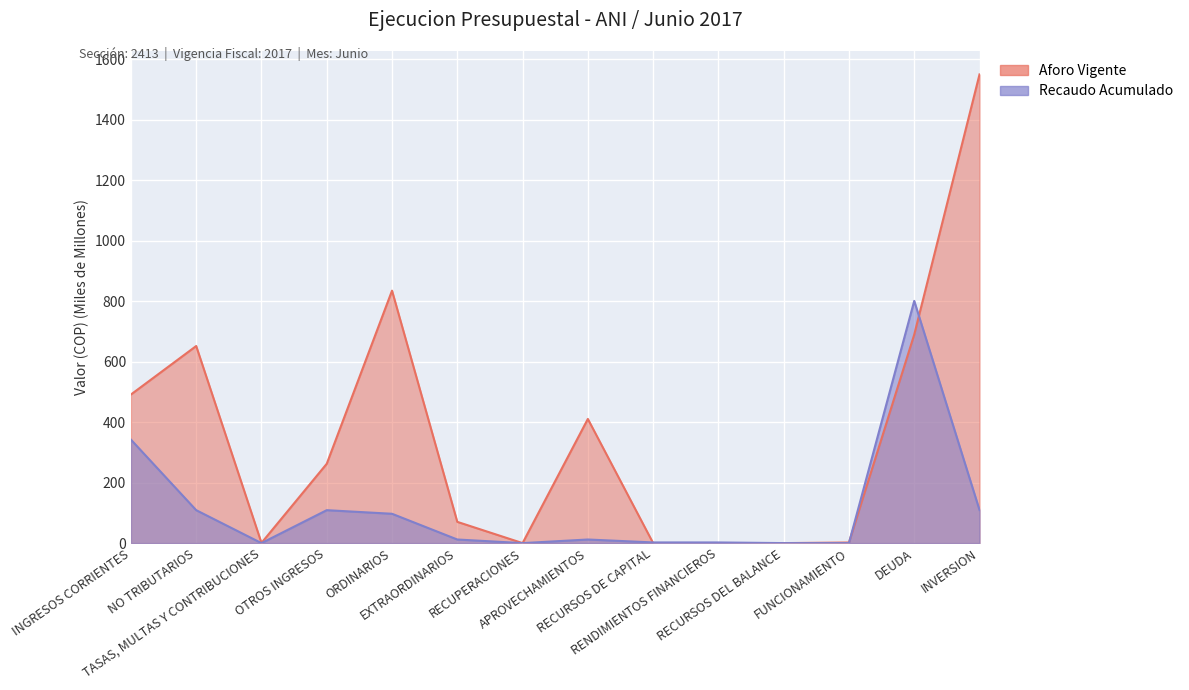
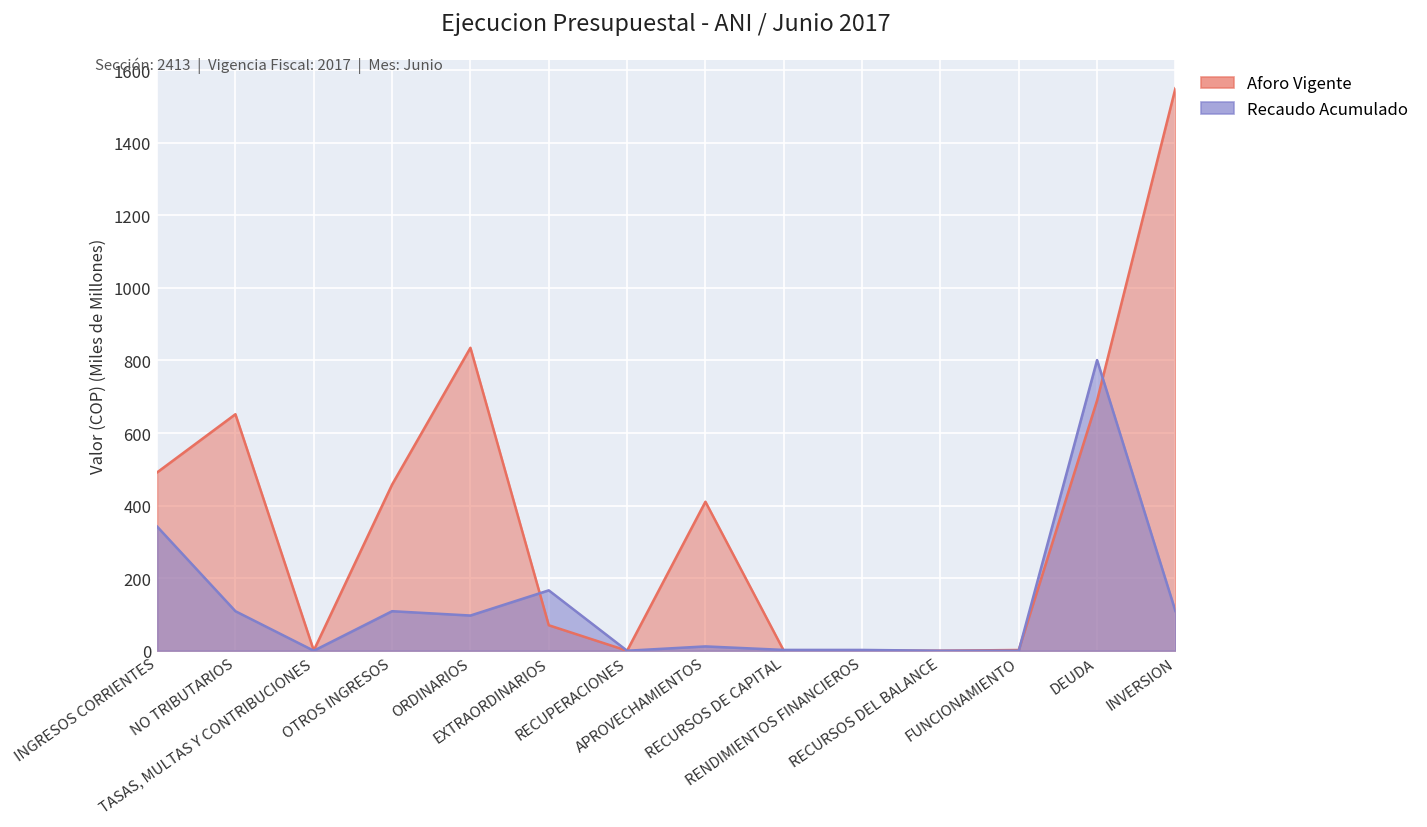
Aforo Vigente, OTROS INGRESOS: 260 -> 460
Recaudo Acumulado, EXTRAORDINARIOS: 10 -> 170
